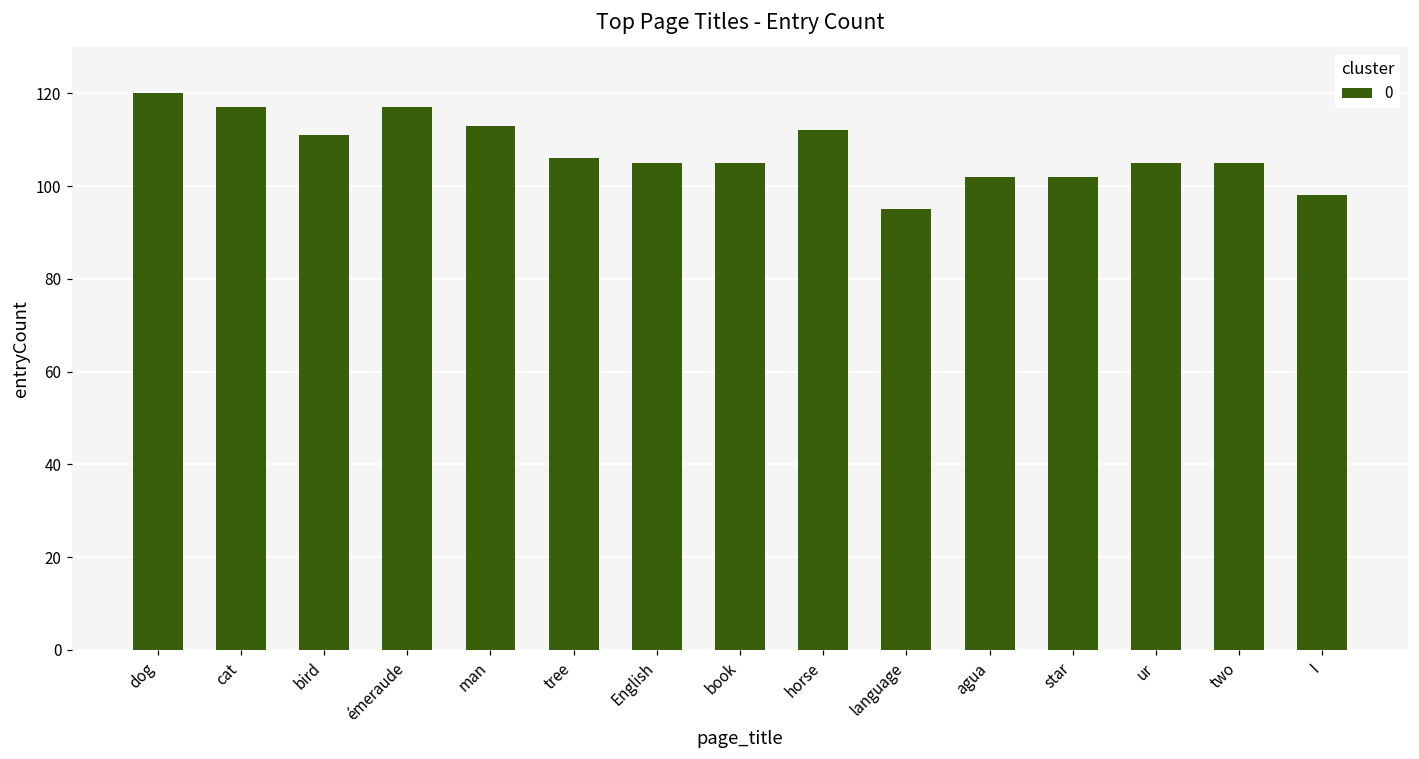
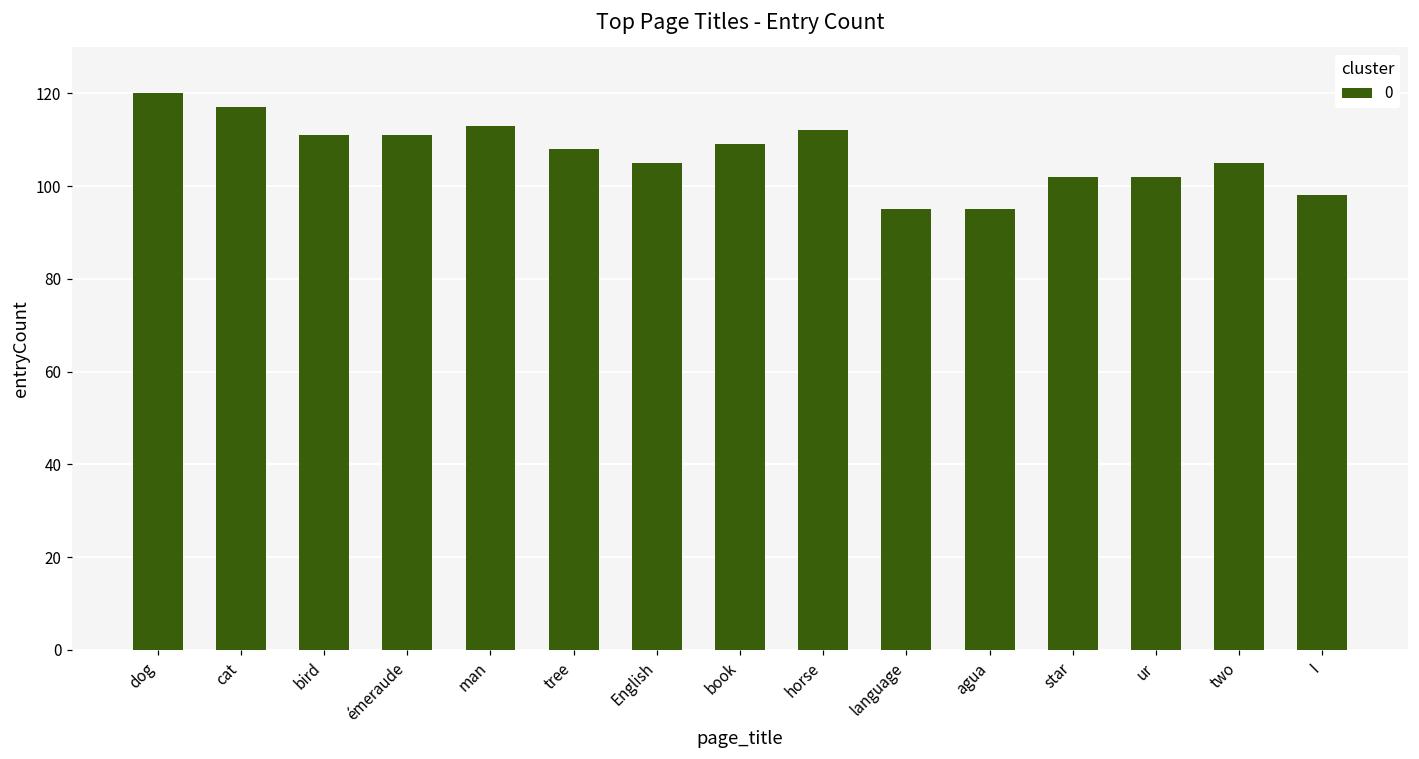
émeraude: 117 -> 111
tree: 106 -> 108
book: 105 -> 109
agua: 102 -> 95
ur: 105 -> 102
